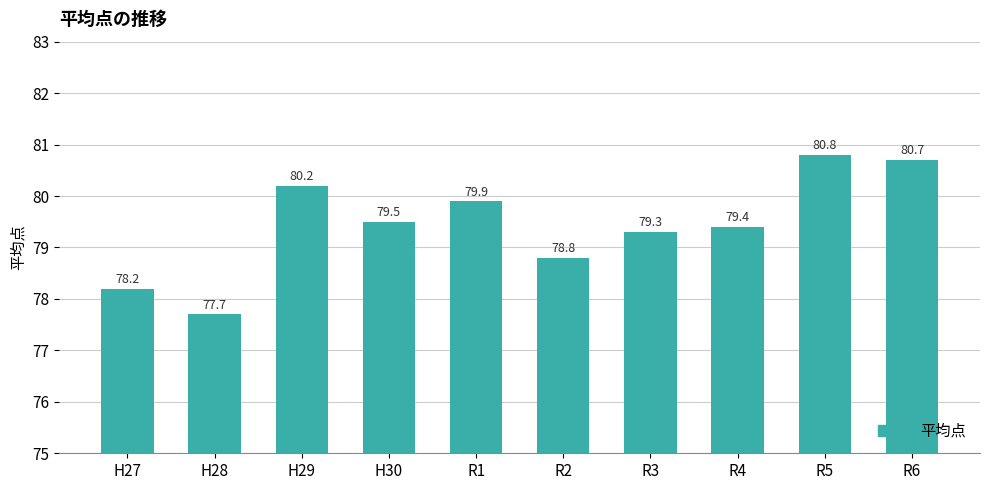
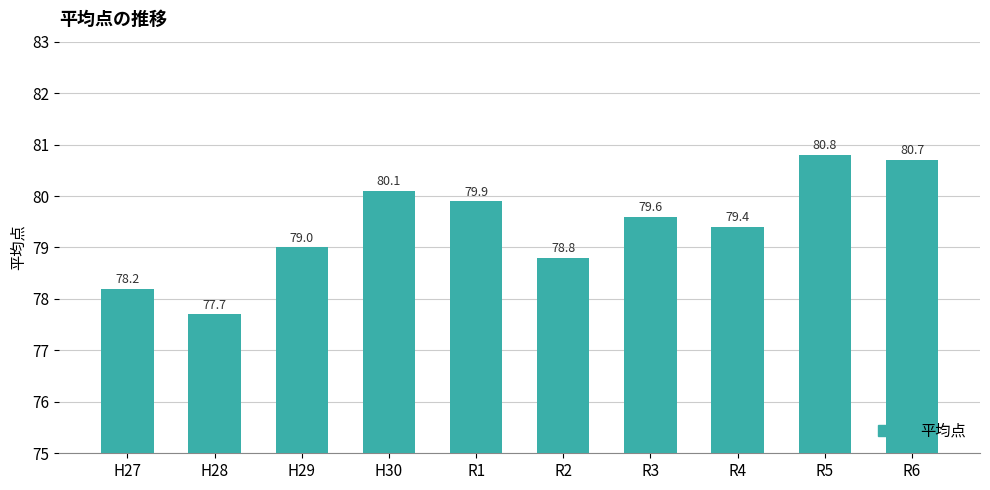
H29: 80.2 -> 79.0
H30: 79.5 -> 80.1
R3: 79.3 -> 79.6
